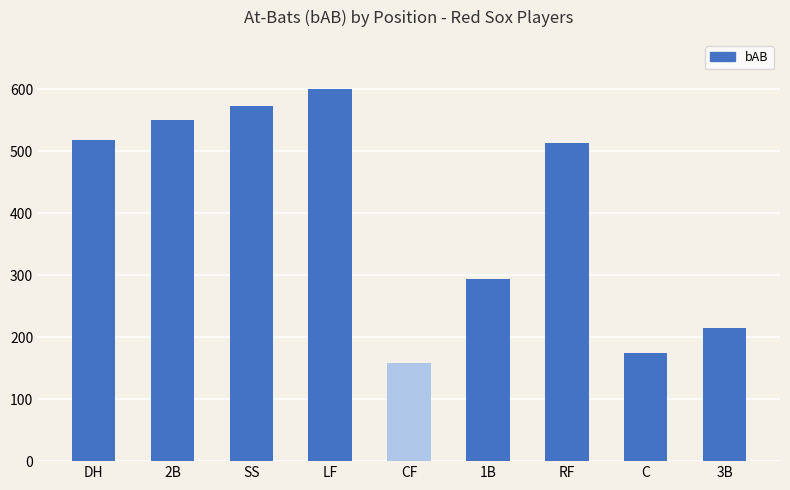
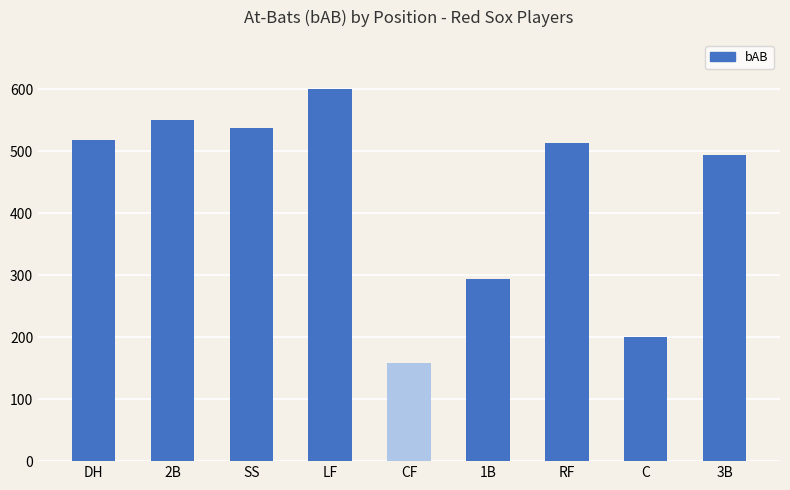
SS: 570 -> 540
C: 180 -> 200
3B: 220 -> 490
